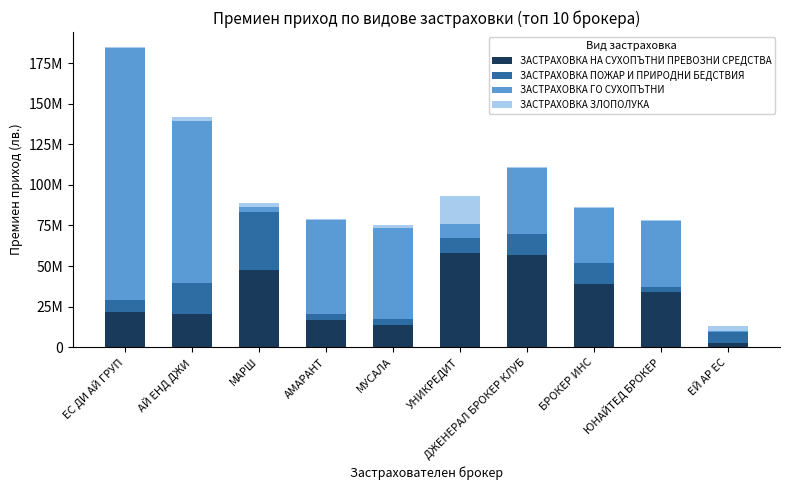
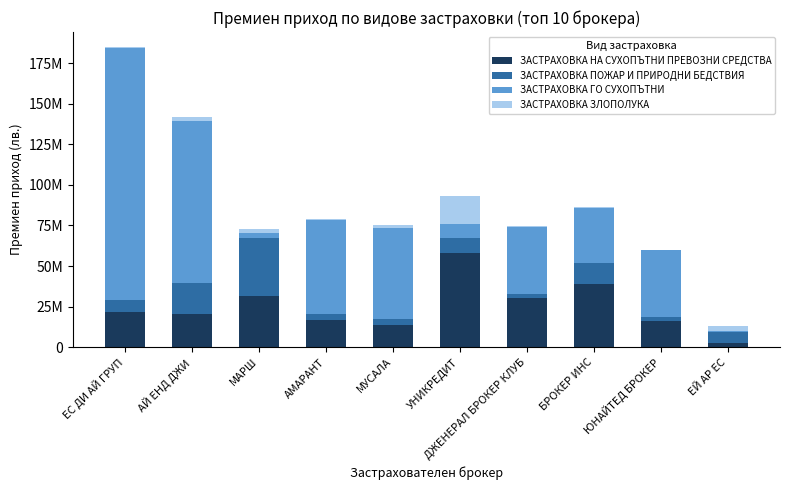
ЗАСТРАХОВКА НА СУХОПЪТНИ ПРЕВОЗНИ СРЕДСТВА, МАРШ: 48000000 -> 32000000
ЗАСТРАХОВКА НА СУХОПЪТНИ ПРЕВОЗНИ СРЕДСТВА, ДЖЕНЕРАЛ БРОКЕР КЛУБ: 57000000 -> 30000000
ЗАСТРАХОВКА ПОЖАР И ПРИРОДНИ БЕДСТВИЯ, ДЖЕНЕРАЛ БРОКЕР КЛУБ: 13000000 -> 3000000
ЗАСТРАХОВКА НА СУХОПЪТНИ ПРЕВОЗНИ СРЕДСТВА, ЮНАЙТЕД БРОКЕР: 34000000 -> 16000000
